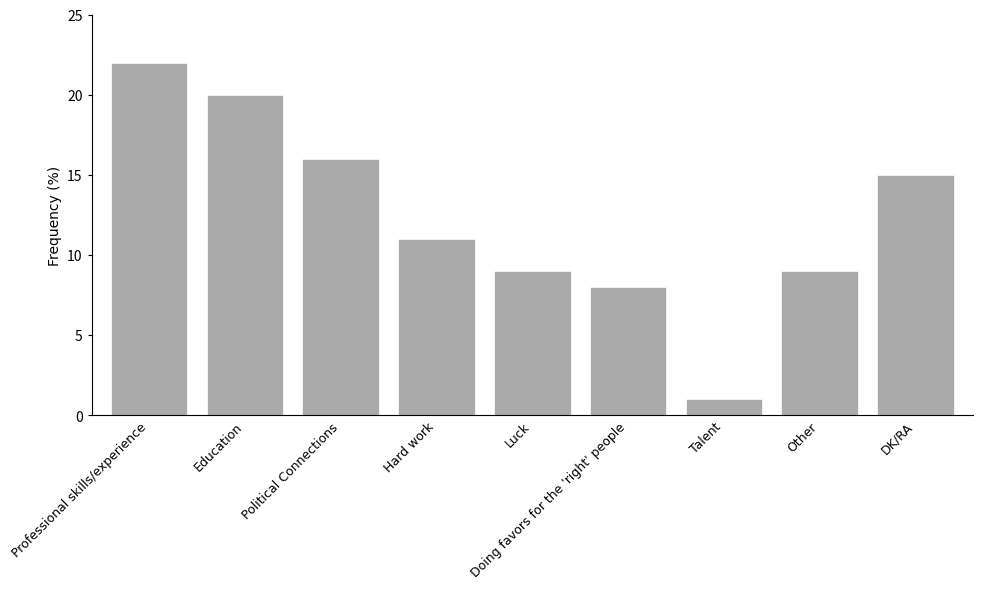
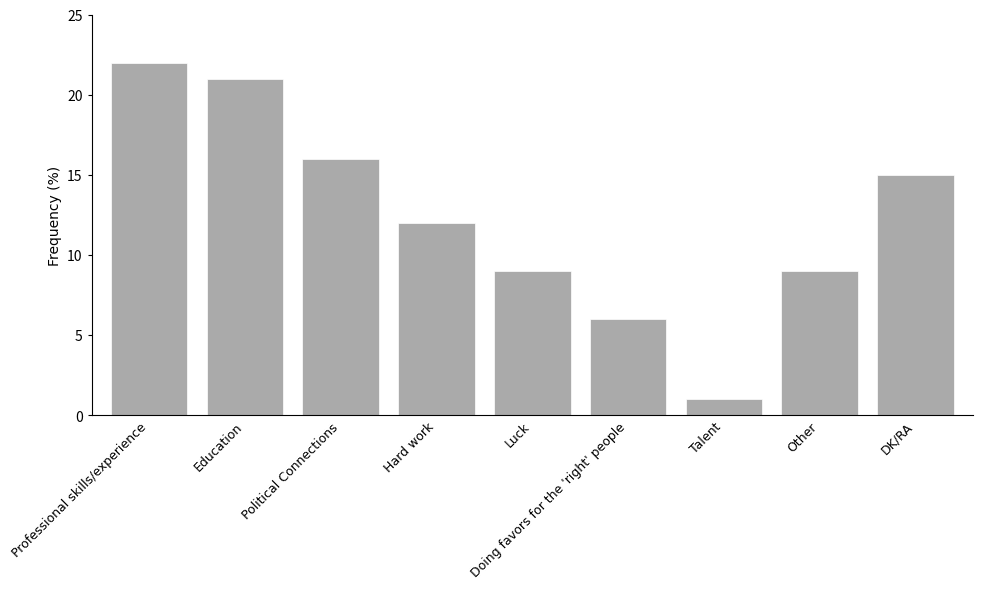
Education: 20 -> 21
Hard work: 11 -> 12
Doing favors for the 'right' people: 8 -> 6
